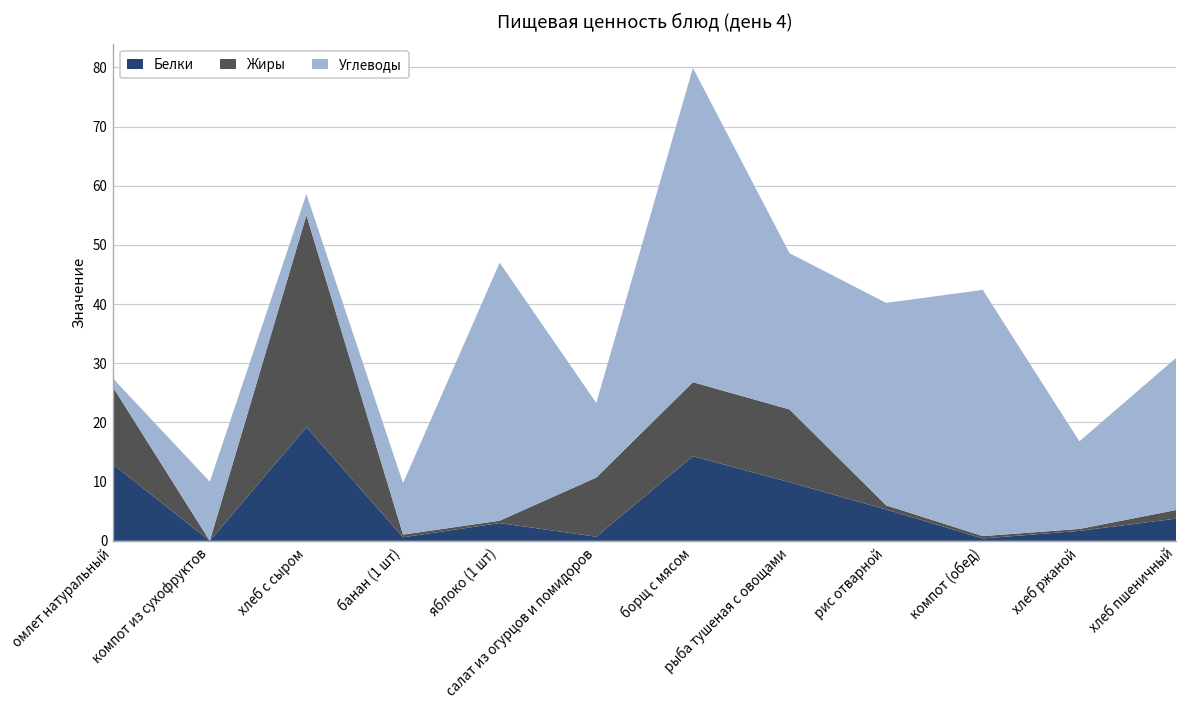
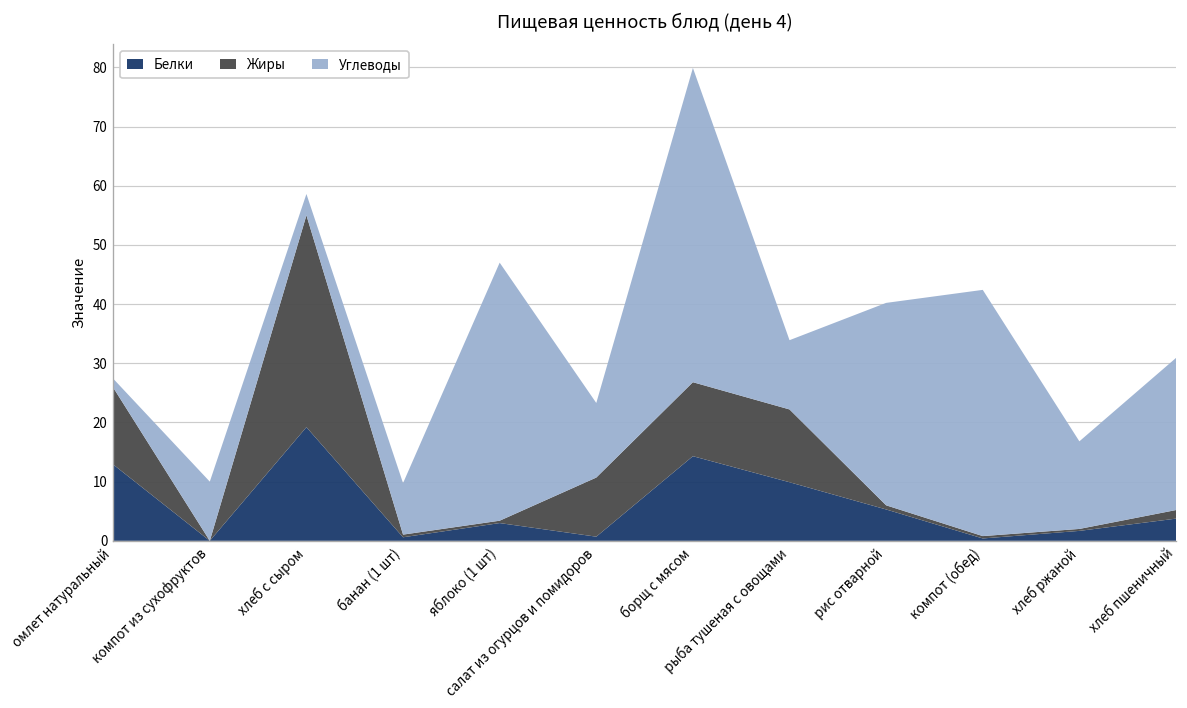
Углеводы, рыба тушеная с овощами: 26 -> 12
